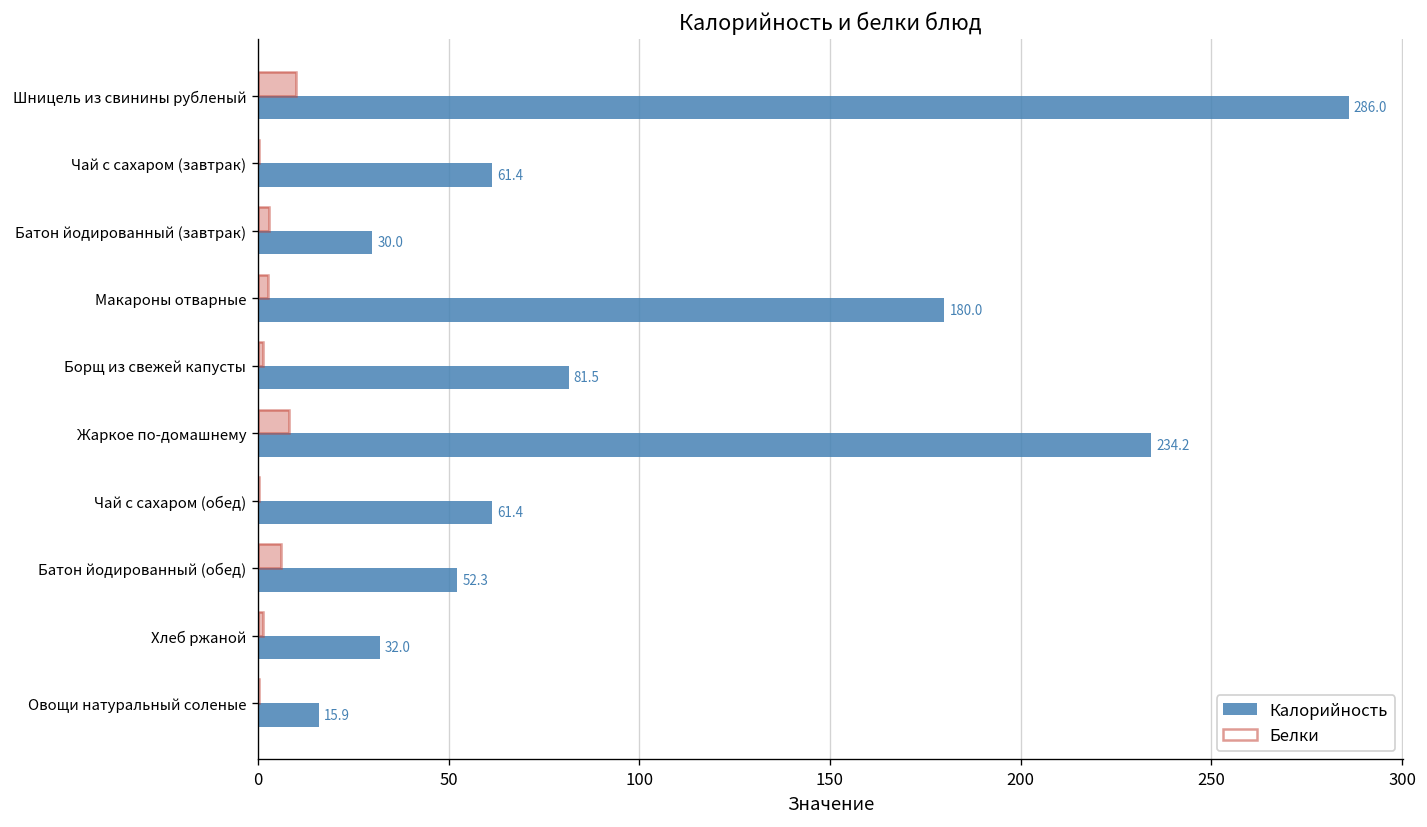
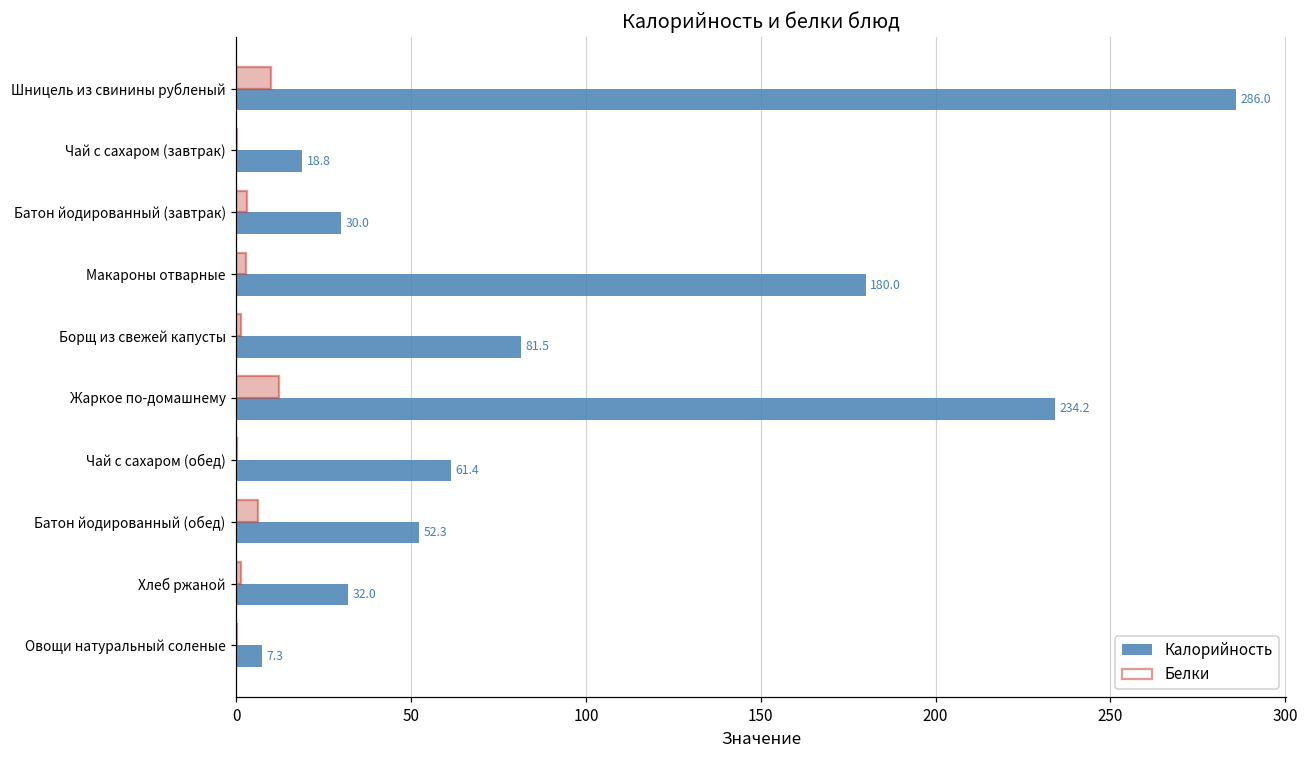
Калорийность, Чай с сахаром (завтрак): 61.4 -> 18.8
Белки, Жаркое по-домашнему: 8 -> 12
Калорийность, Овощи натуральный соленые: 15.9 -> 7.3
